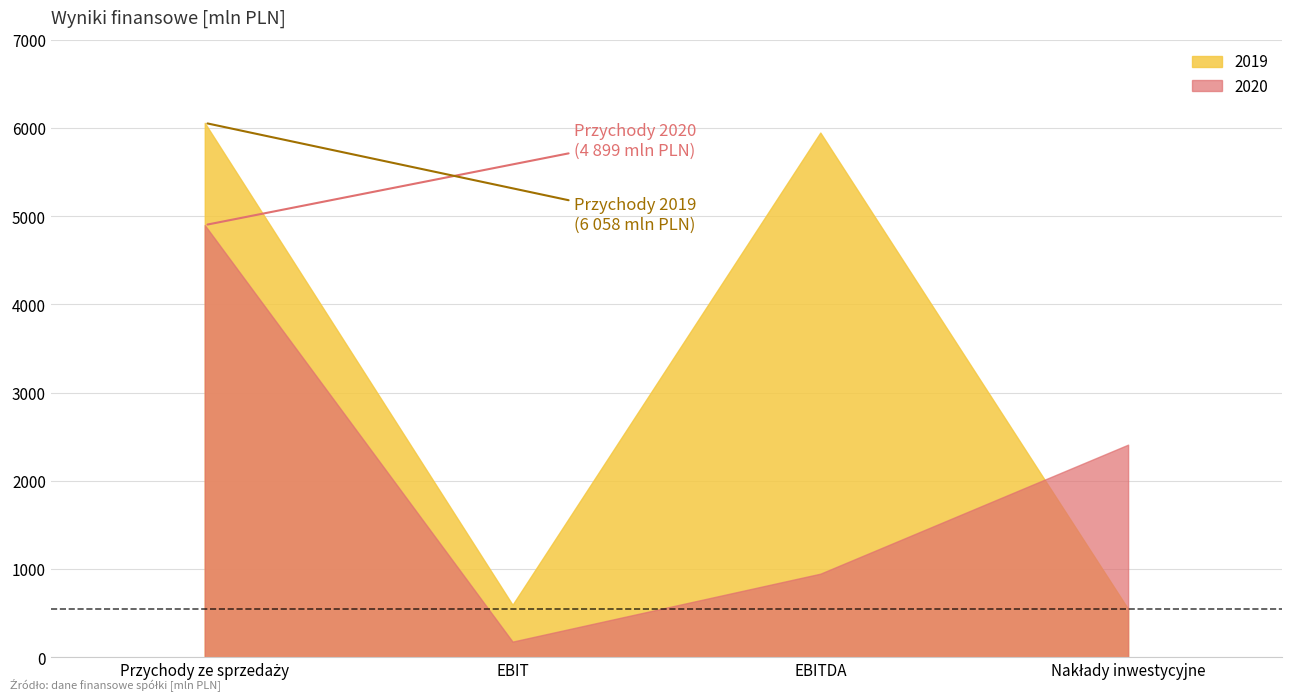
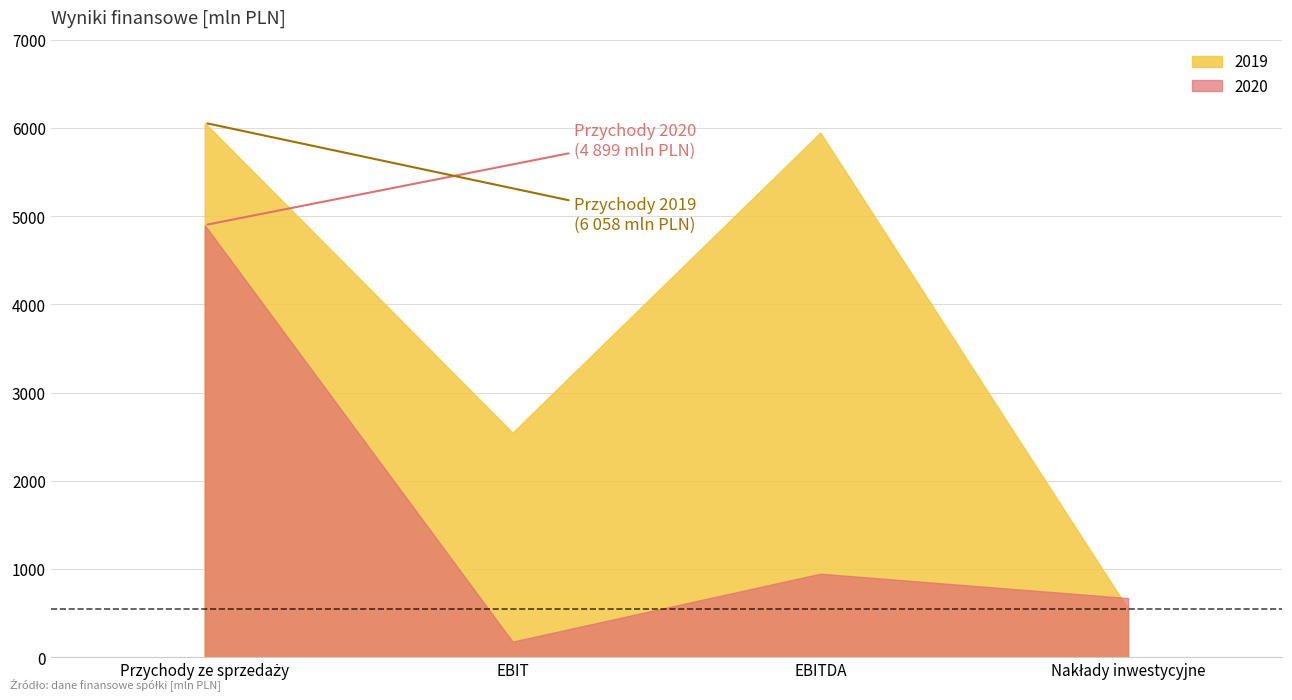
2019, EBIT: 600 -> 2500
2020, Nakłady inwestycyjne: 2400 -> 700
